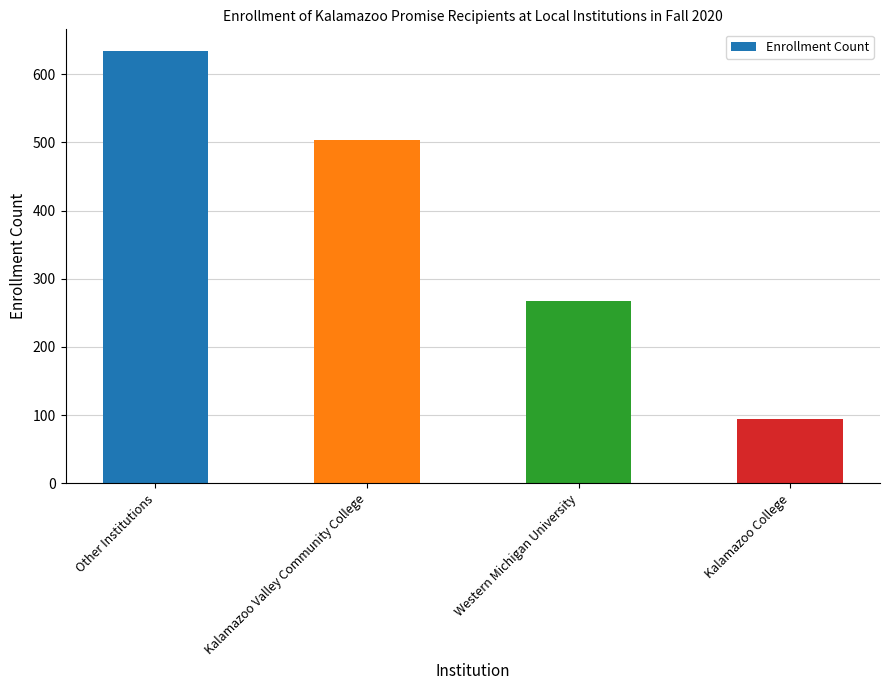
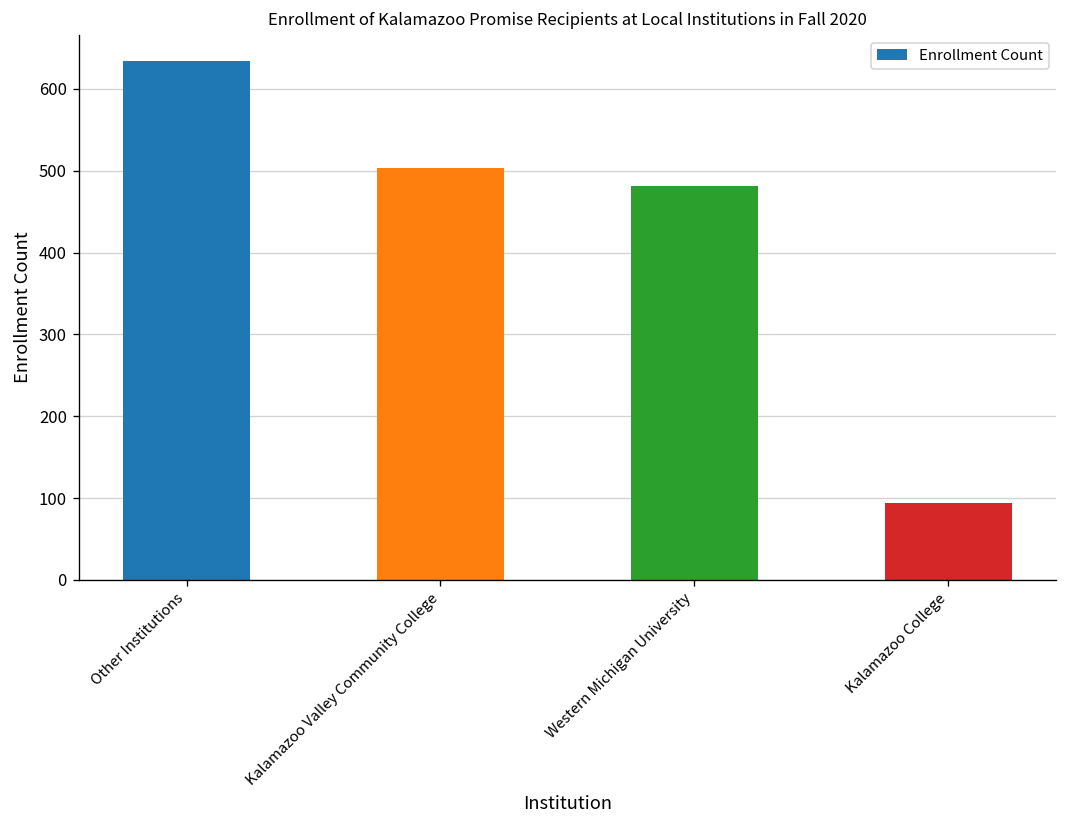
Western Michigan University: 270 -> 480
